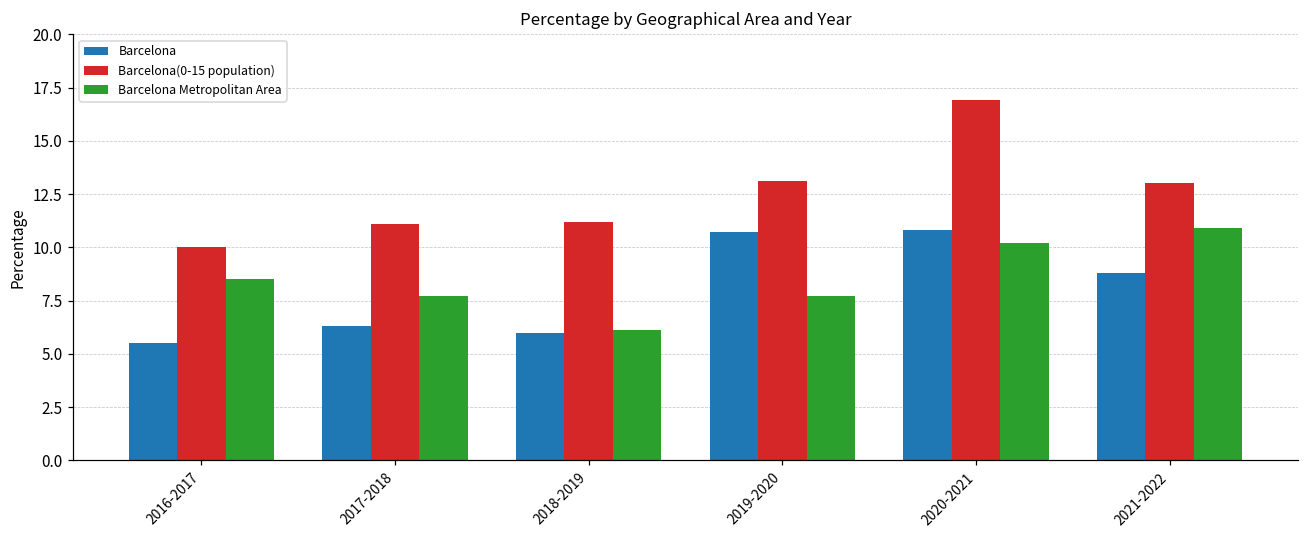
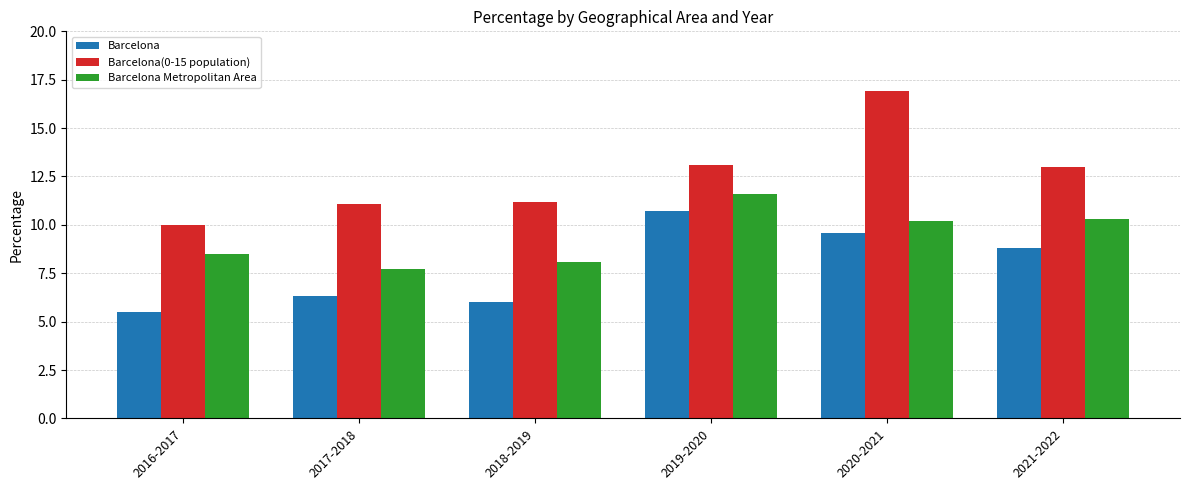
Barcelona Metropolitan Area, 2018-2019: 6.1 -> 8.1
Barcelona Metropolitan Area, 2019-2020: 7.7 -> 11.6
Barcelona, 2020-2021: 10.8 -> 9.6
Barcelona Metropolitan Area, 2021-2022: 10.9 -> 10.3
